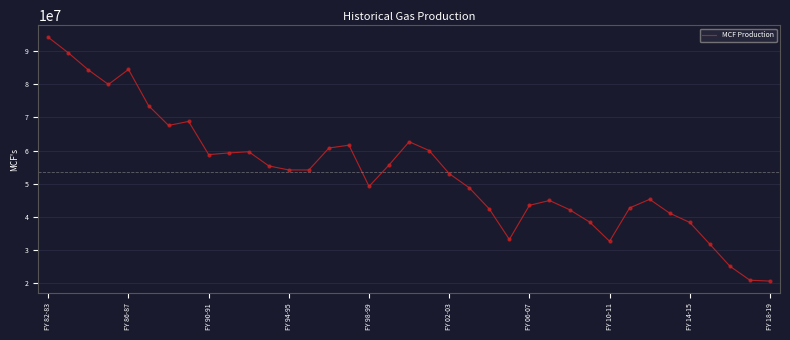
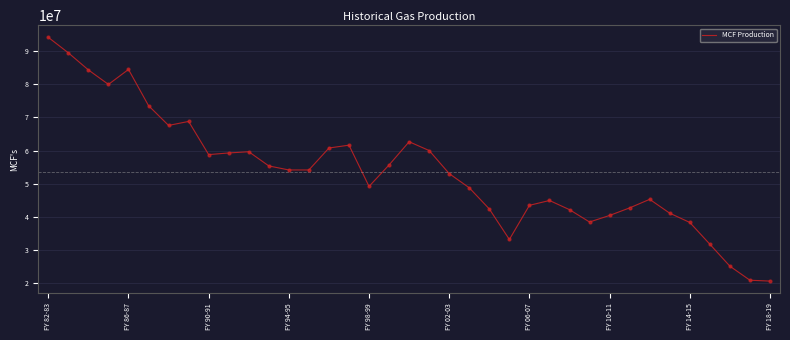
FY 10-11: 33000000 -> 40000000
